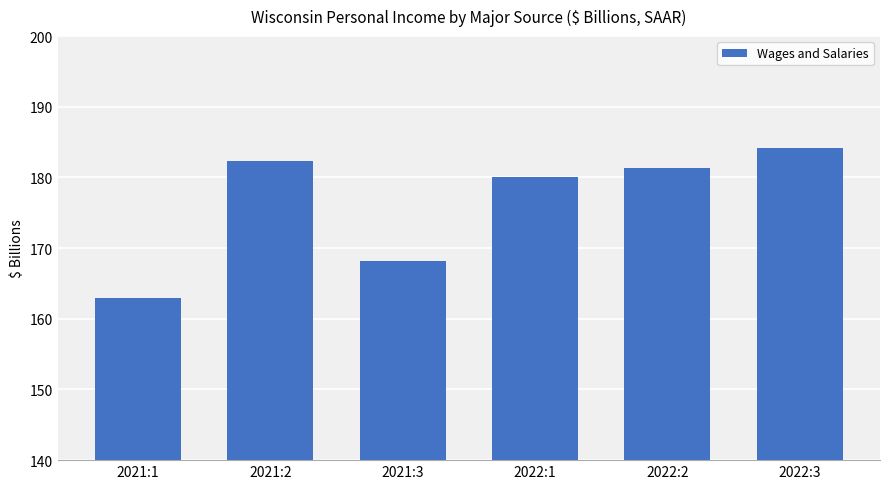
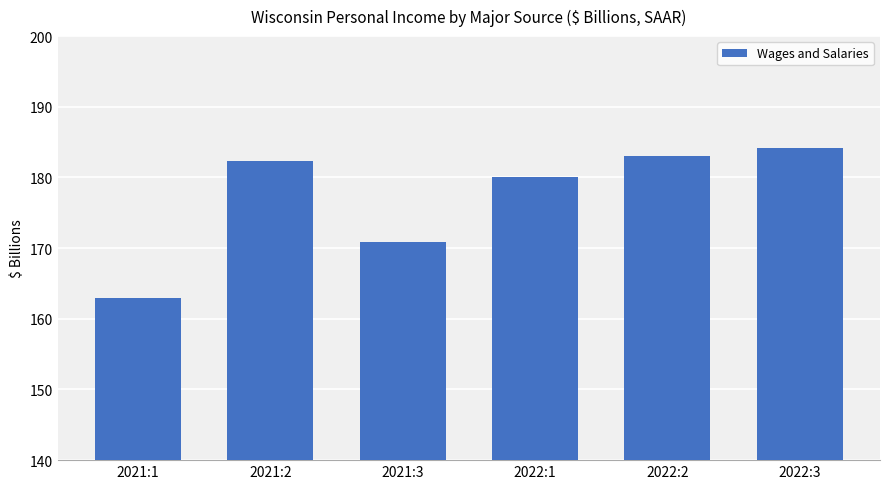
2021:3: 168 -> 171
2022:2: 181 -> 183
